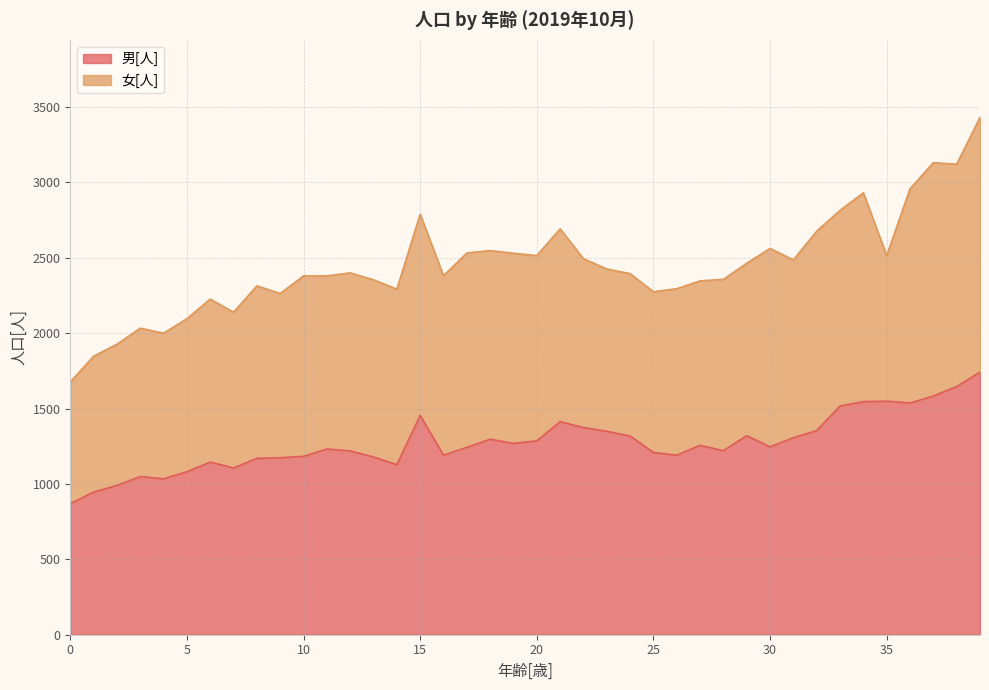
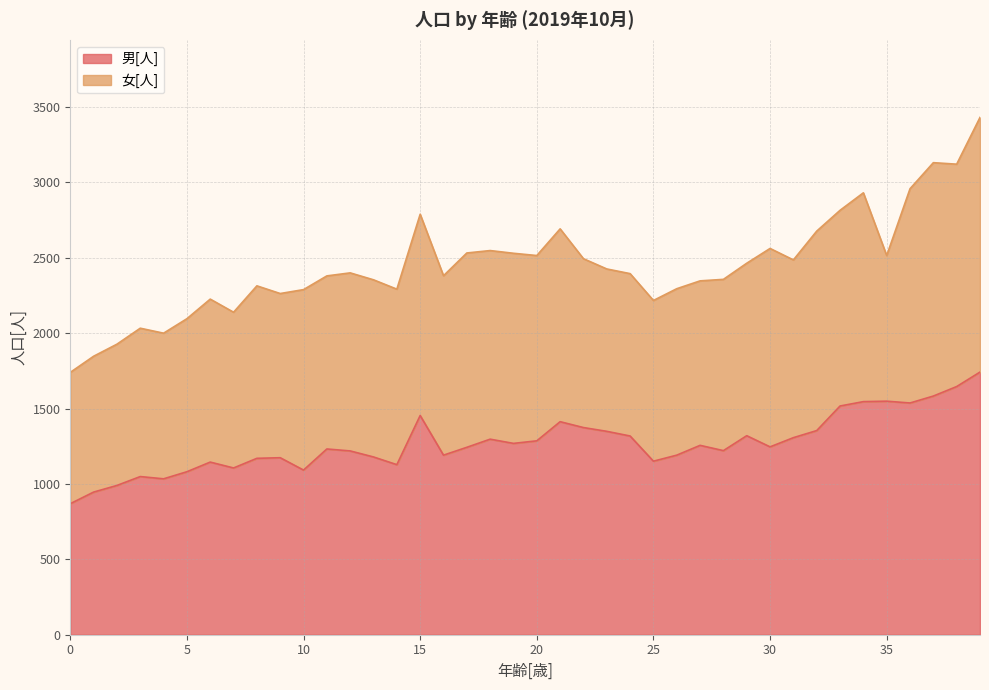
女[人], 0: 810 -> 870
男[人], 10: 1180 -> 1090
男[人], 25: 1210 -> 1150
